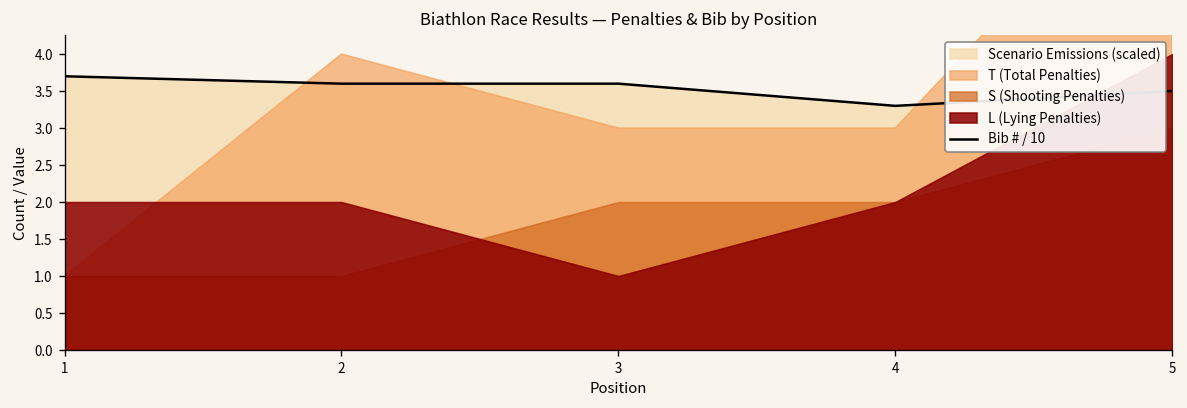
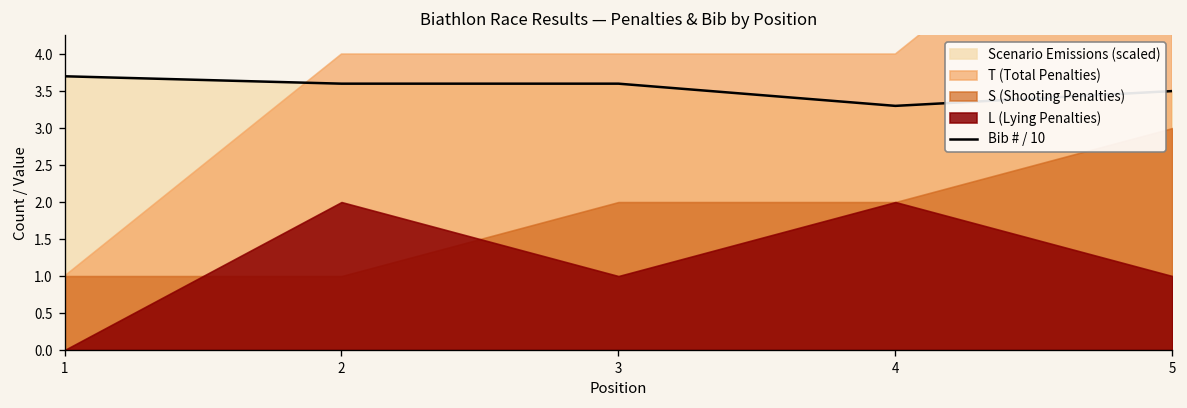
L (Lying Penalties), 1: 2 -> 0
T (Total Penalties), 3: 3 -> 4
T (Total Penalties), 4: 3 -> 4
L (Lying Penalties), 5: 4 -> 1
